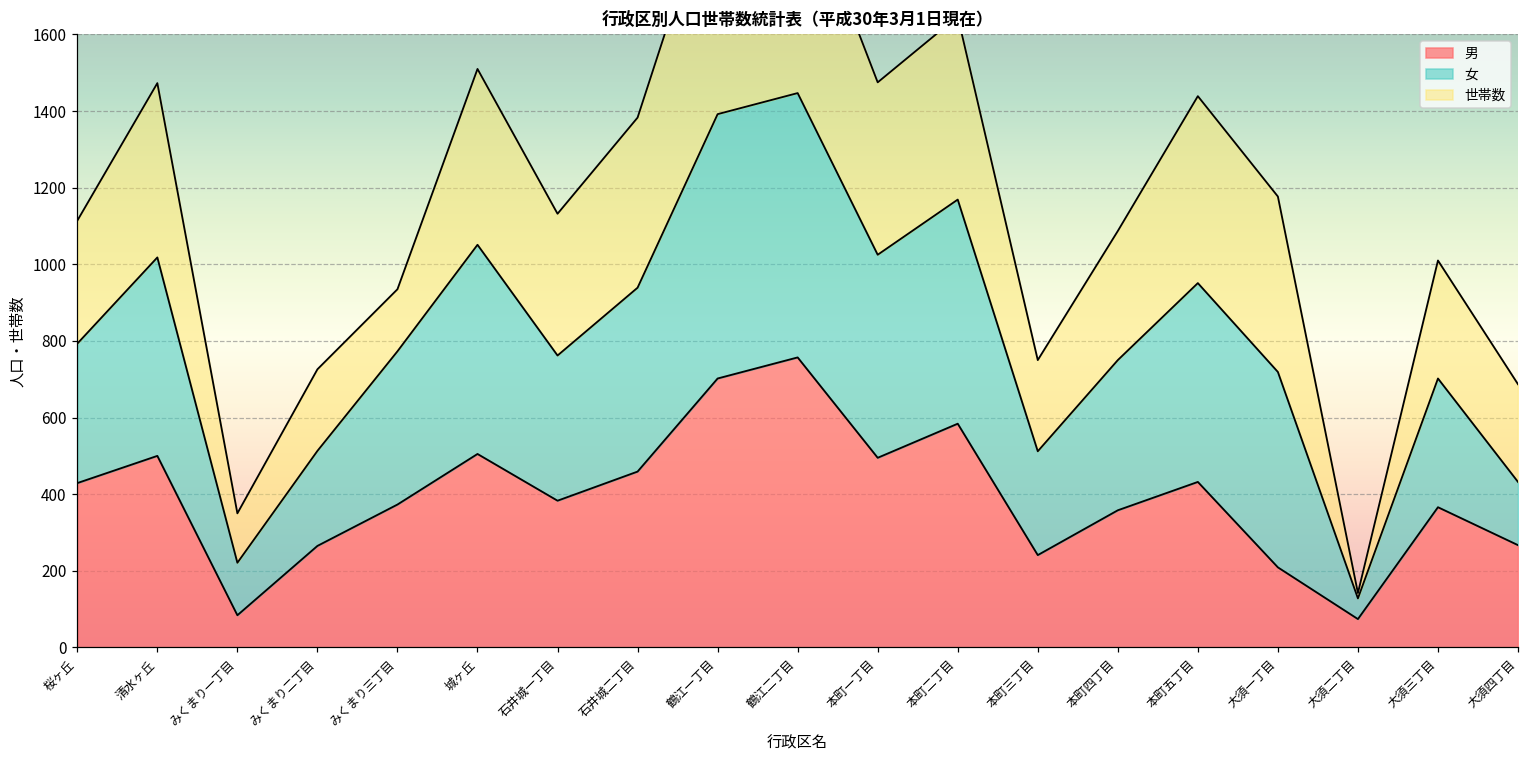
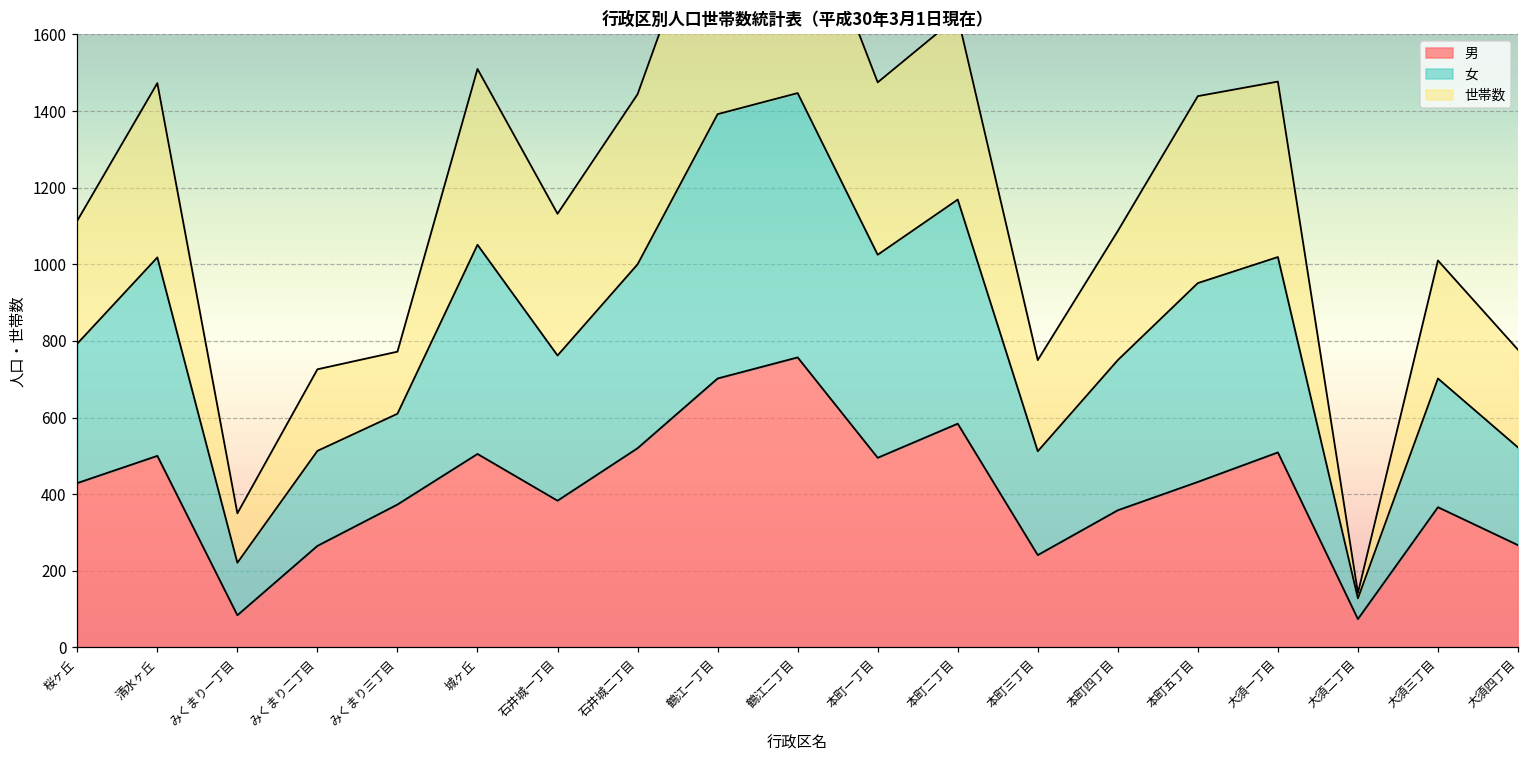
女, みくまり三丁目: 400 -> 240
男, 石井城二丁目: 460 -> 520
男, 大須一丁目: 210 -> 510
女, 大須四丁目: 170 -> 260
